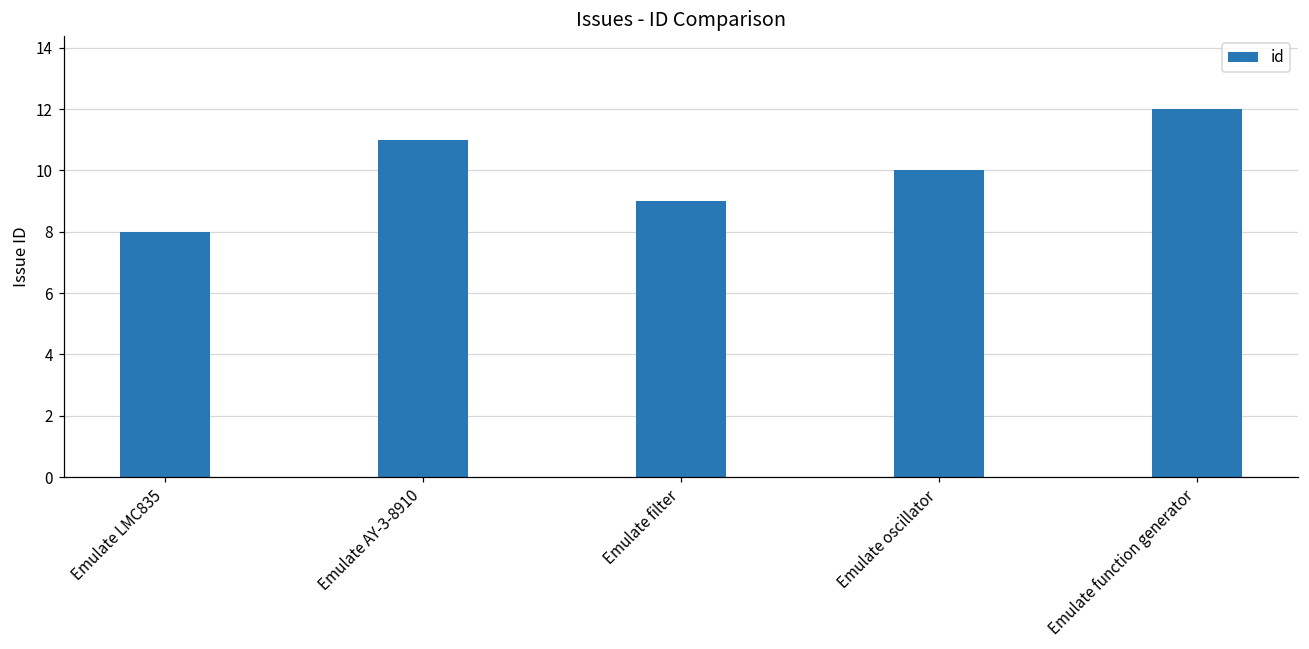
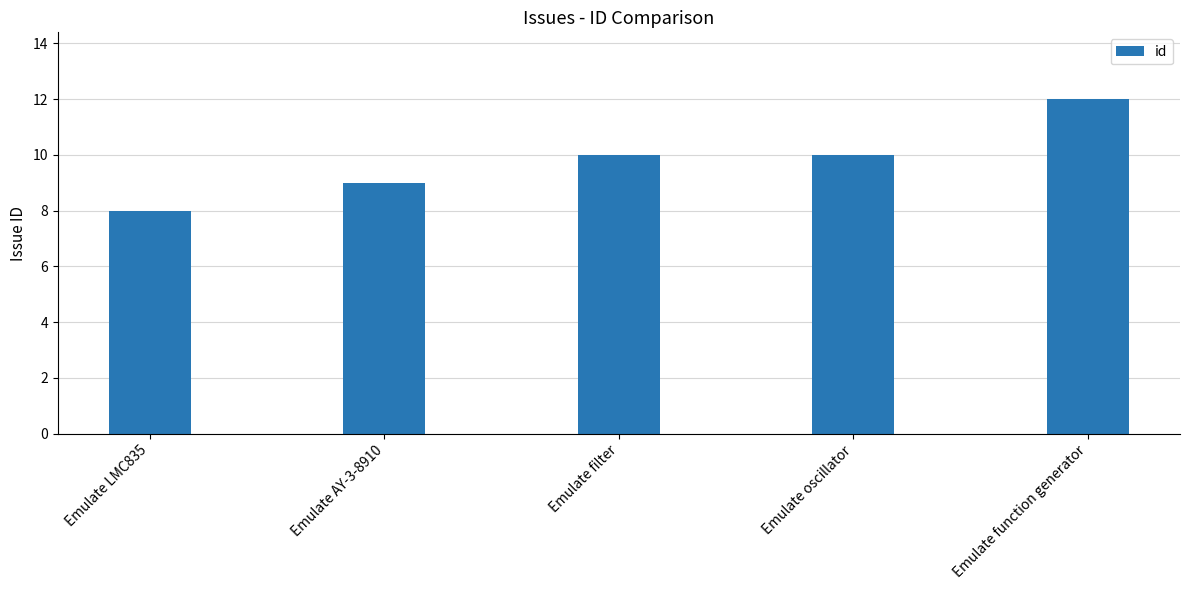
Emulate AY-3-8910: 11 -> 9
Emulate filter: 9 -> 10
